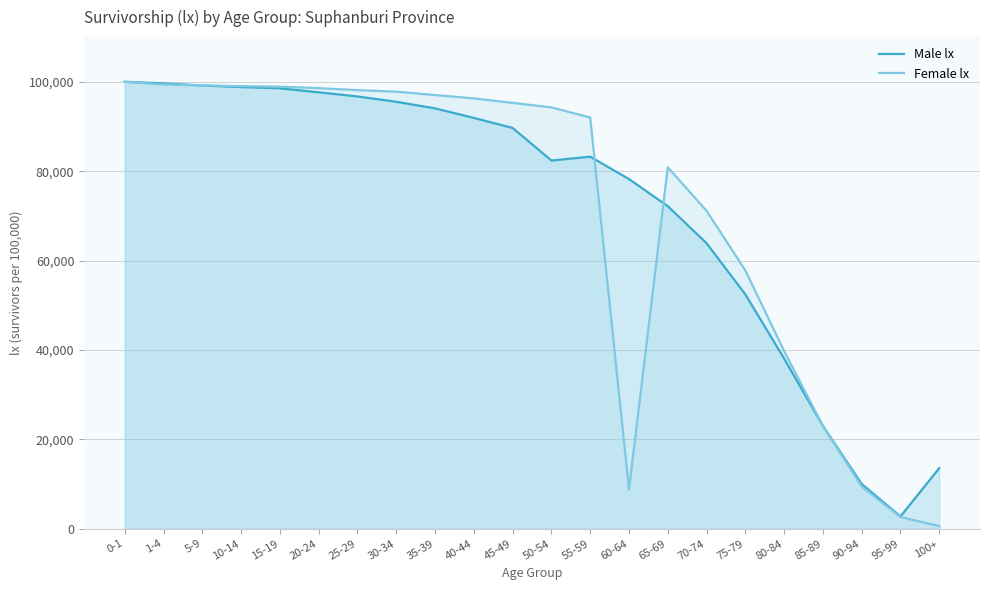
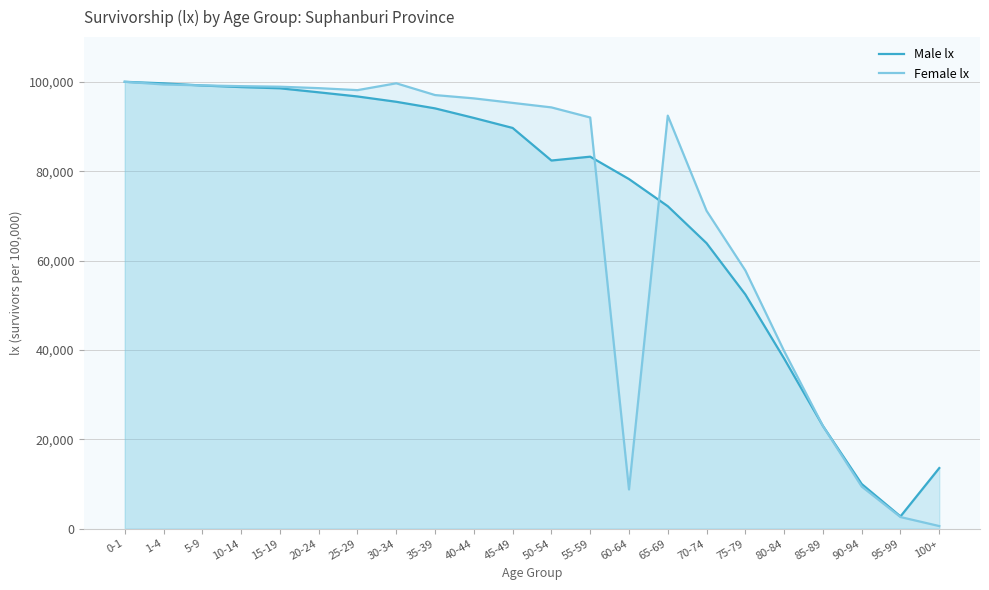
Female lx, 30-34: 98,000 -> 100,000
Female lx, 65-69: 81,000 -> 92,000
